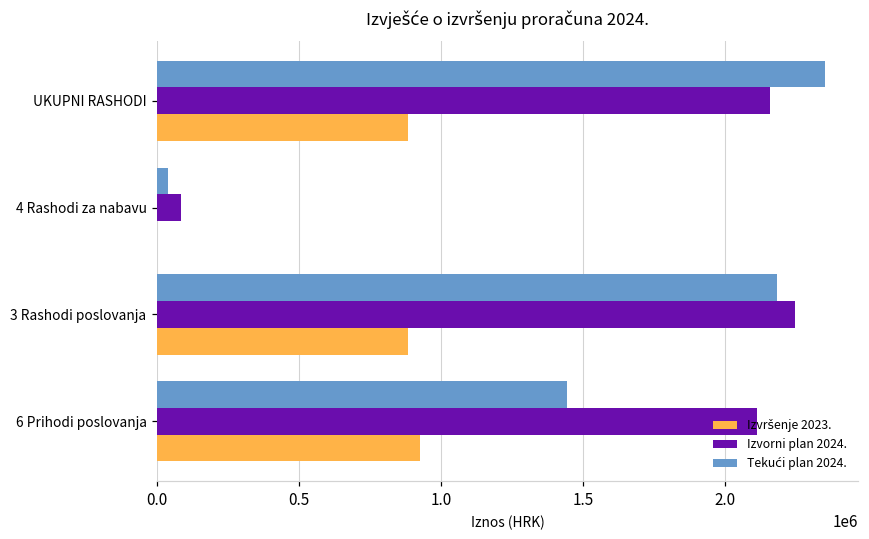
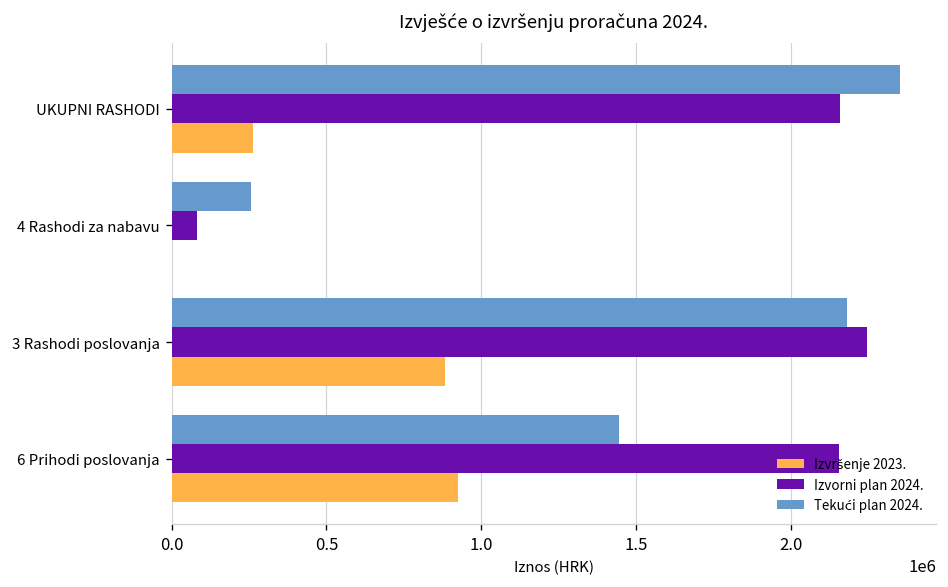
Izvršenje 2023., UKUPNI RASHODI: 880000 -> 260000
Tekući plan 2024., 4 Rashodi za nabavu: 40000 -> 260000
Izvorni plan 2024., 6 Prihodi poslovanja: 2110000 -> 2150000
